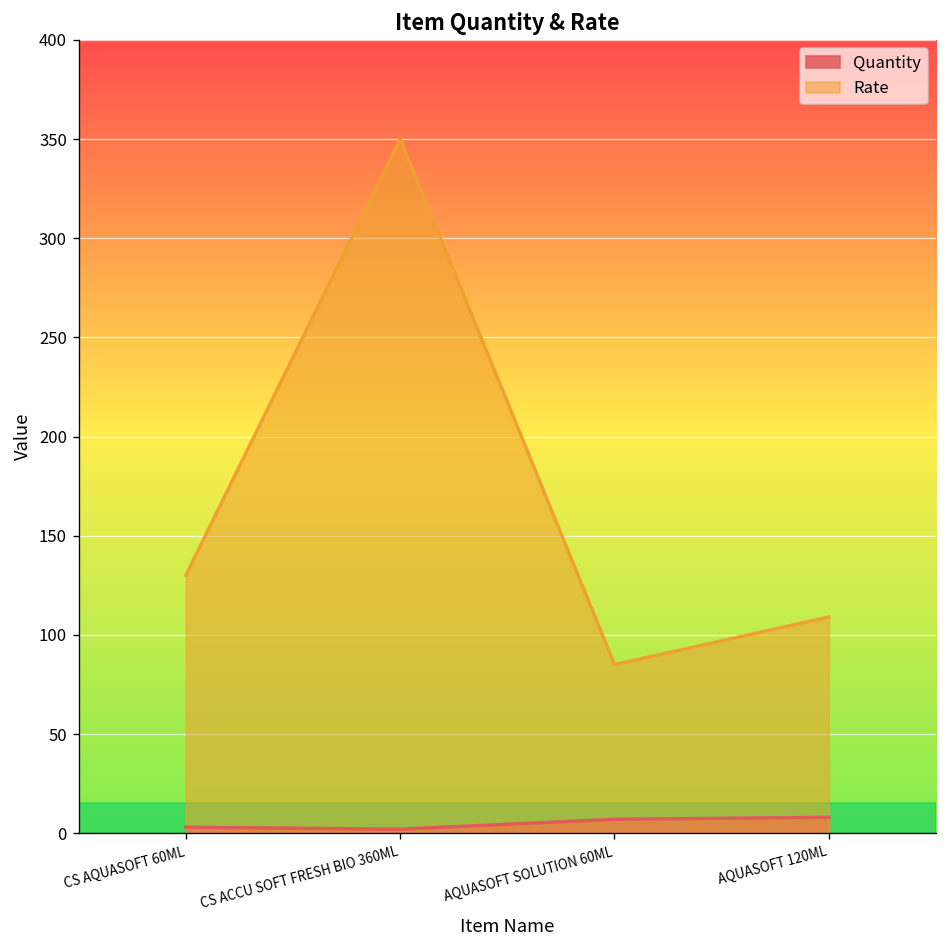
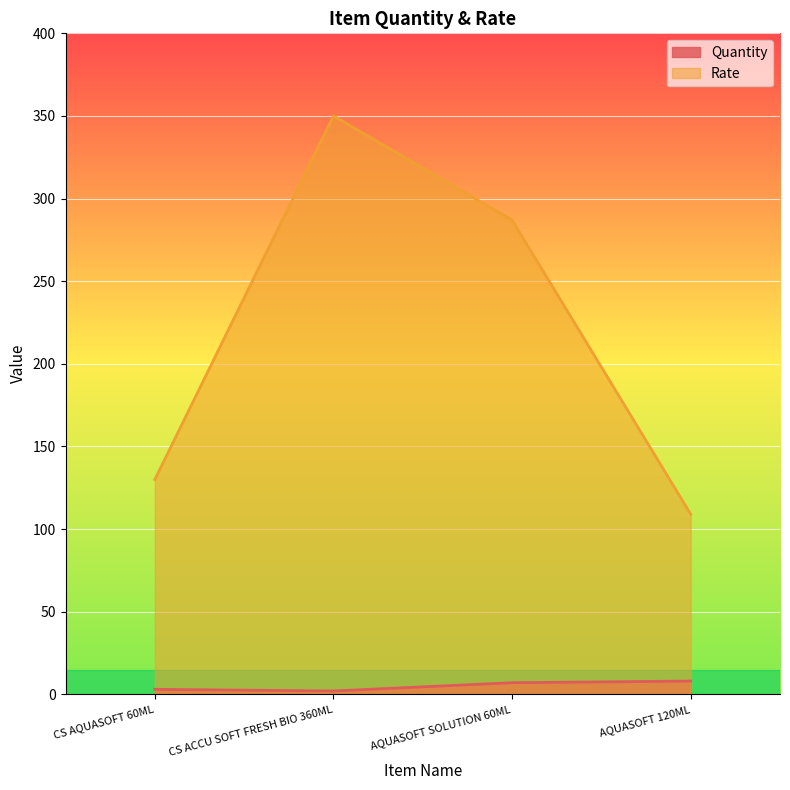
Rate, AQUASOFT SOLUTION 60ML: 85 -> 287
